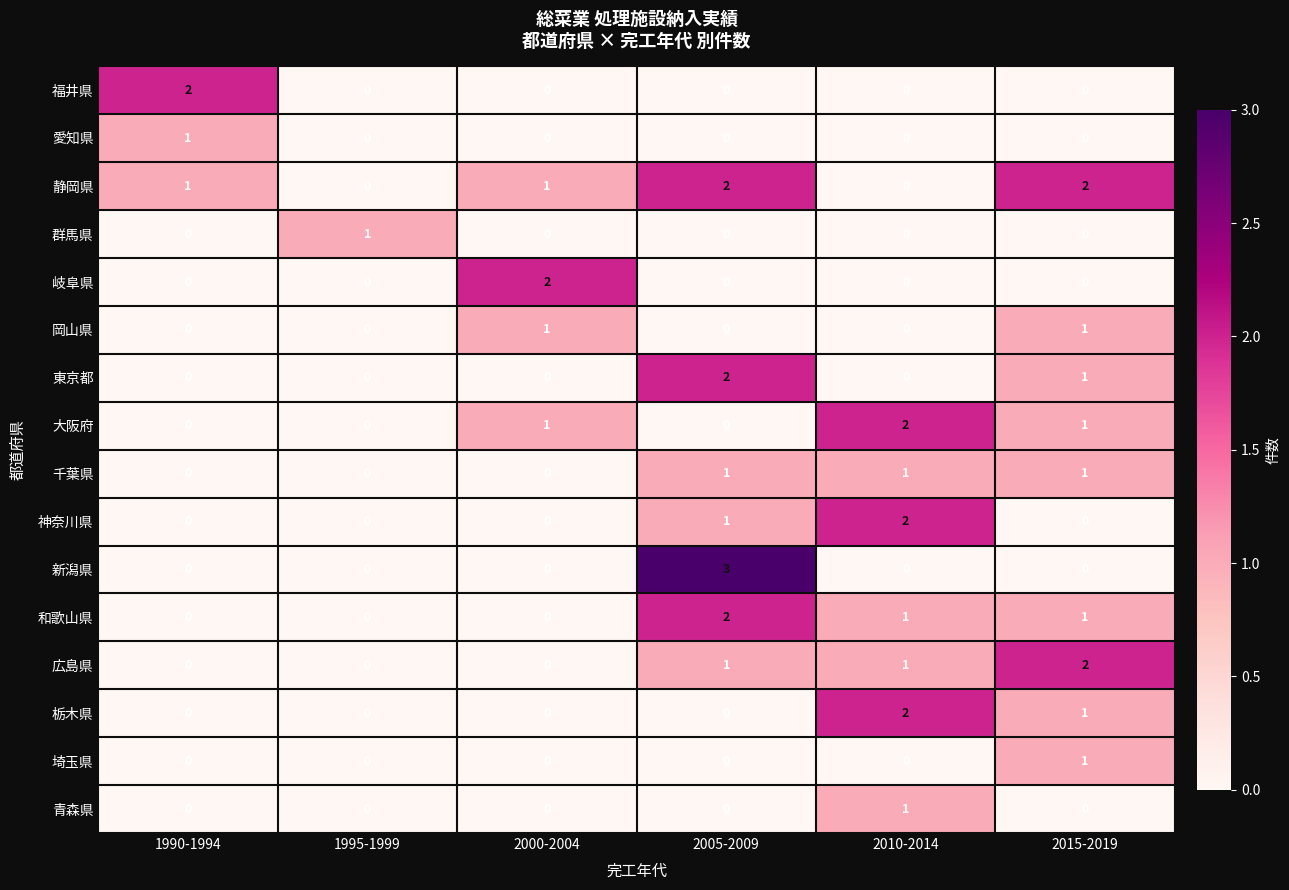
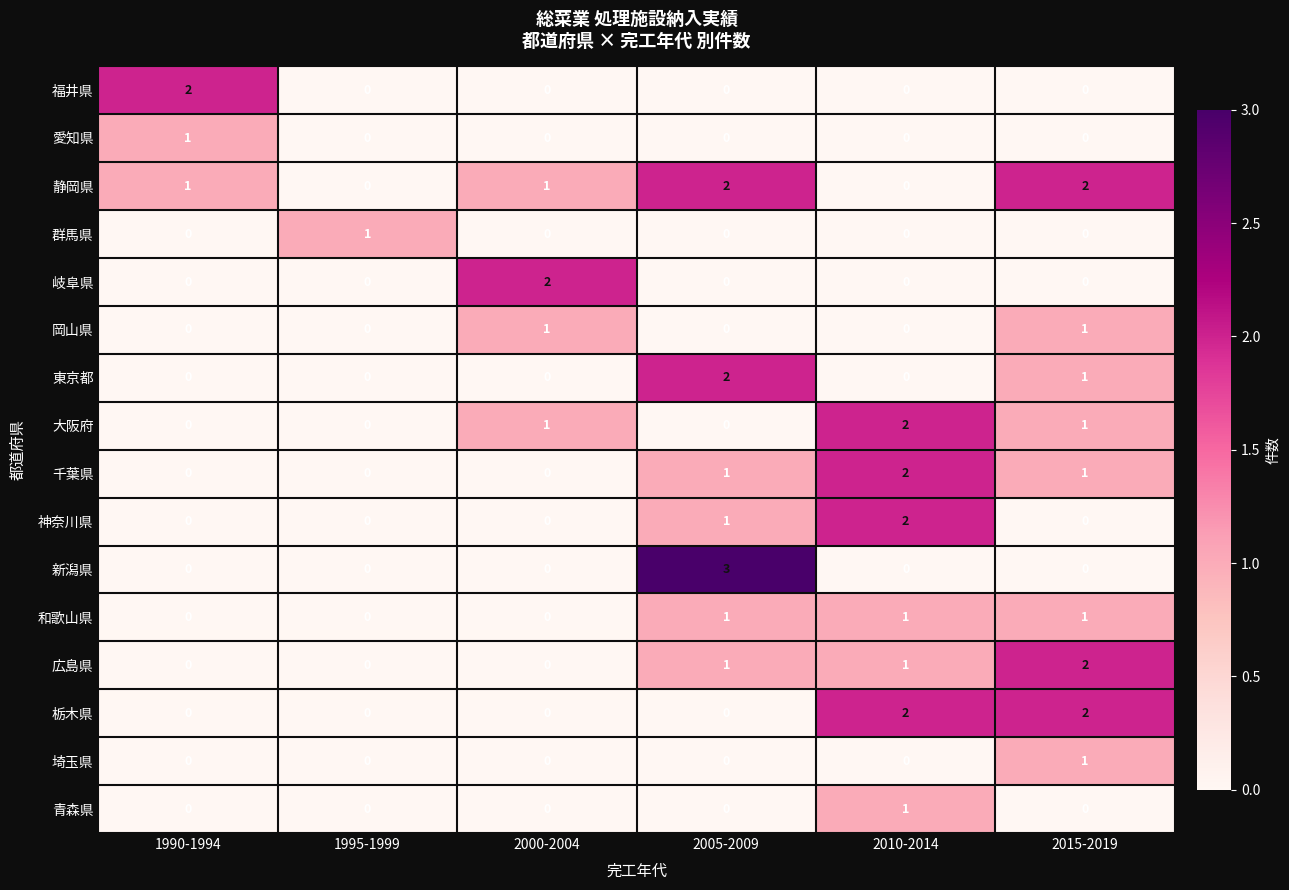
千葉県, 2010-2014: 1 -> 2
和歌山県, 2005-2009: 2 -> 1
栃木県, 2015-2019: 1 -> 2
